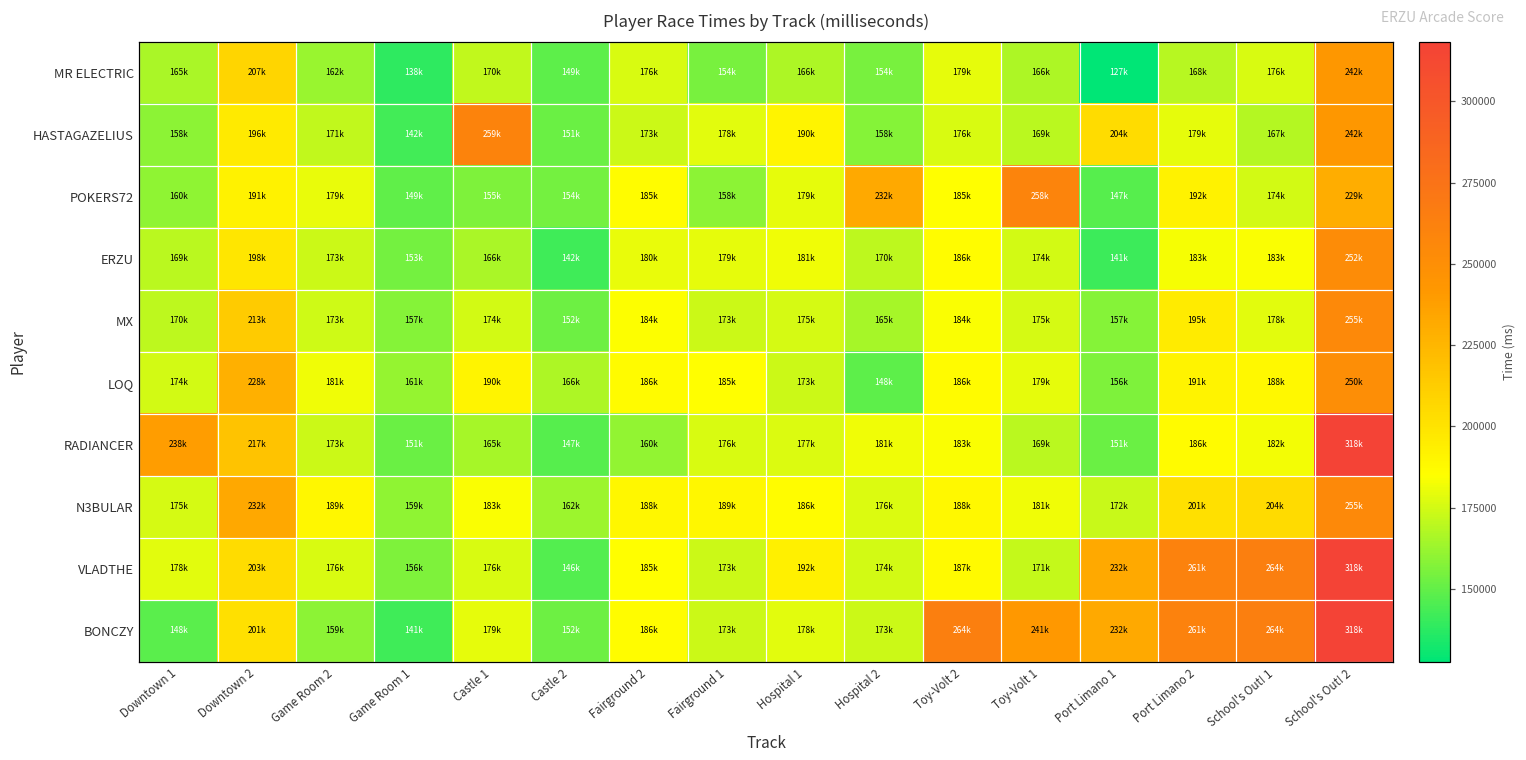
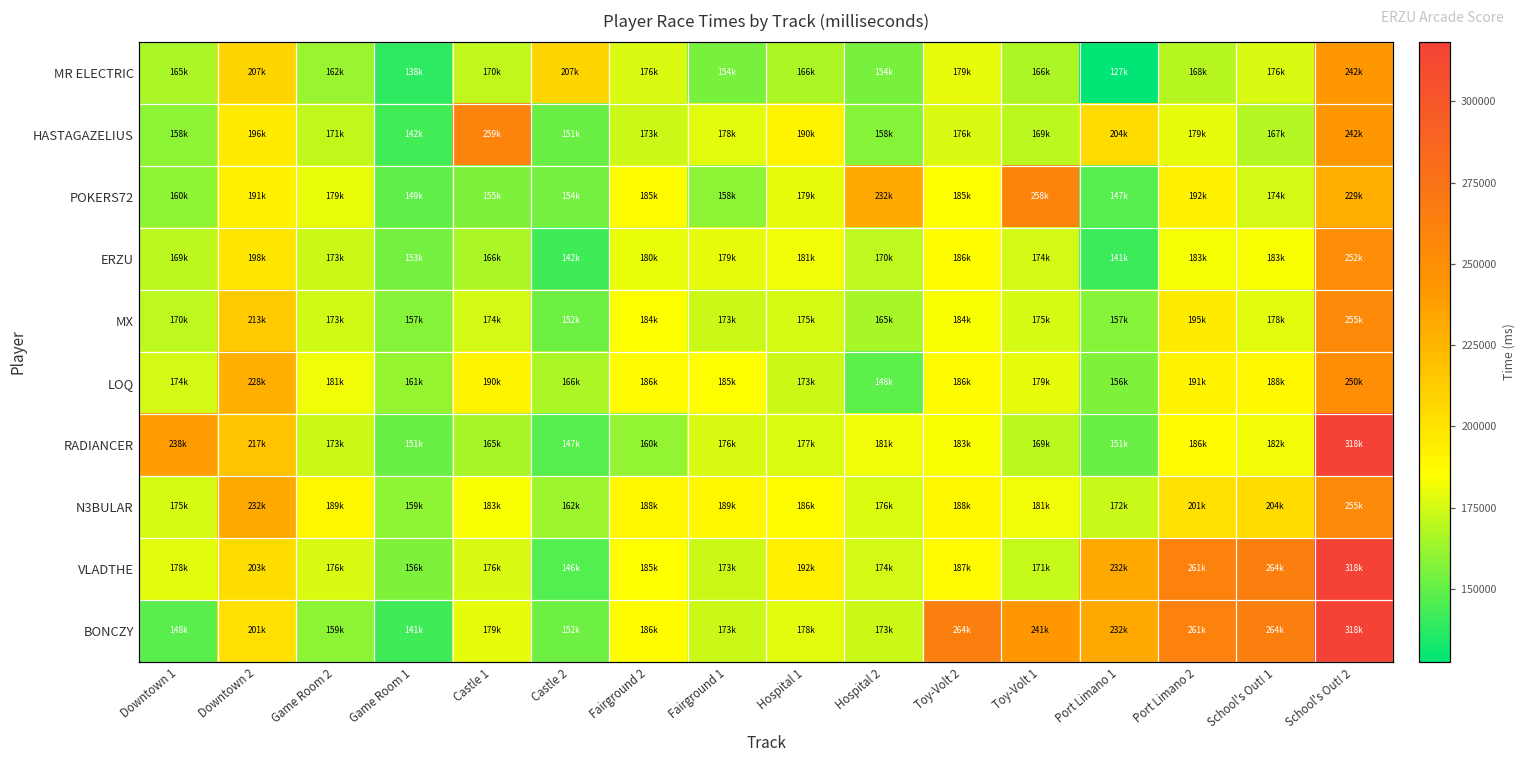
MR ELECTRIC, Castle 2: 149k -> 207k
